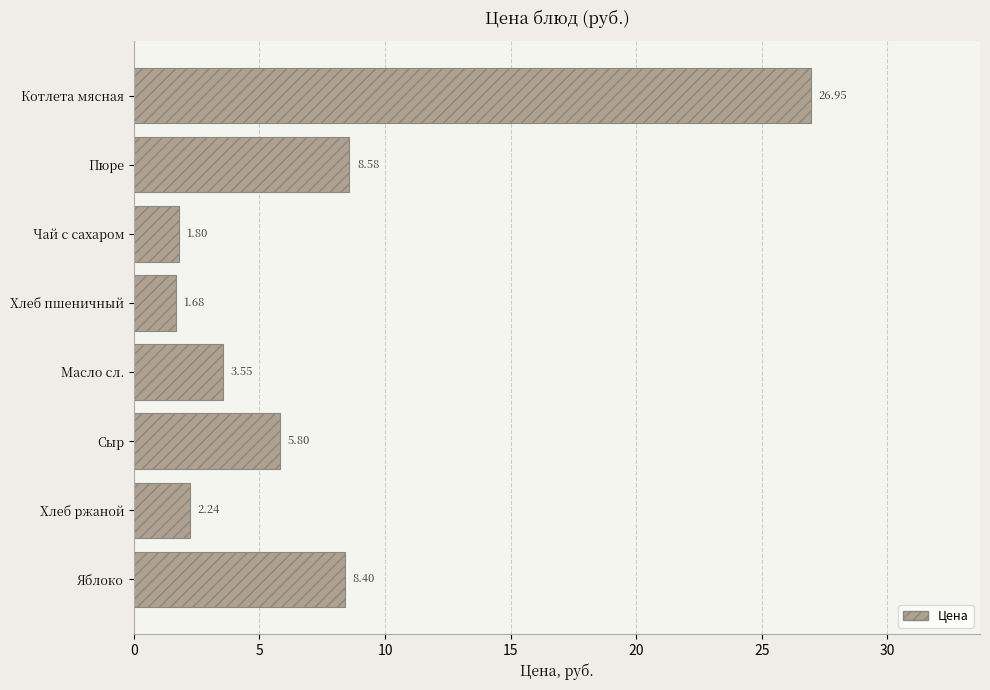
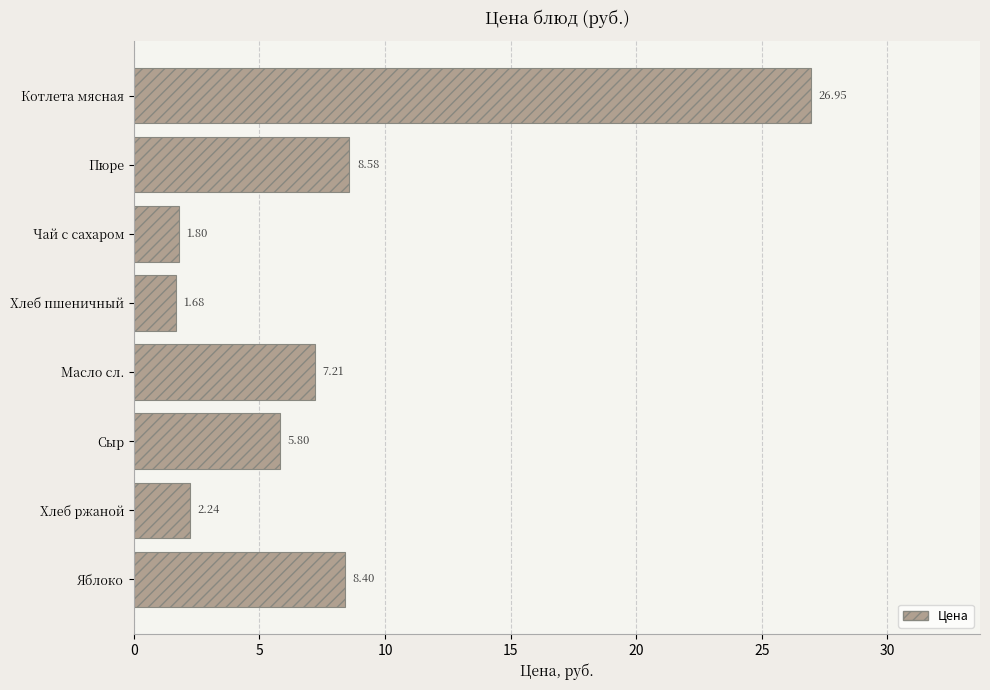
Масло сл.: 3.55 -> 7.21
